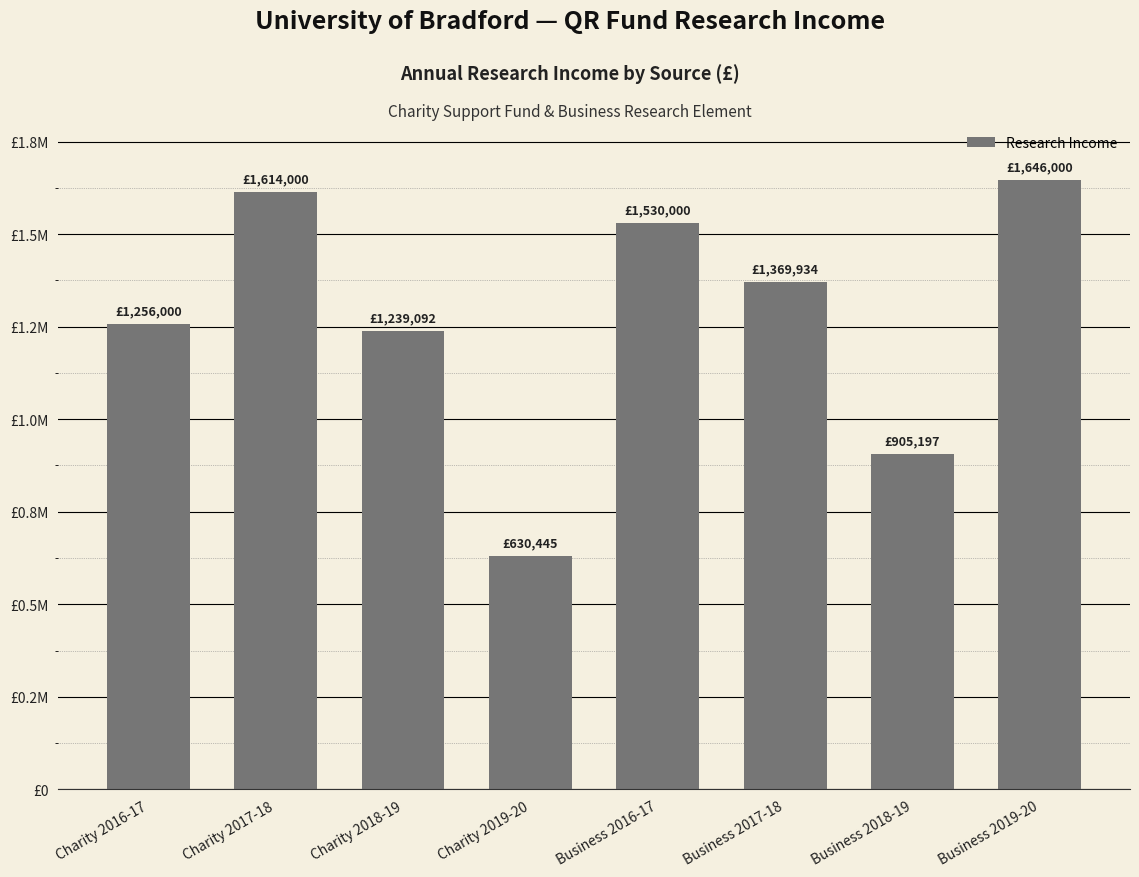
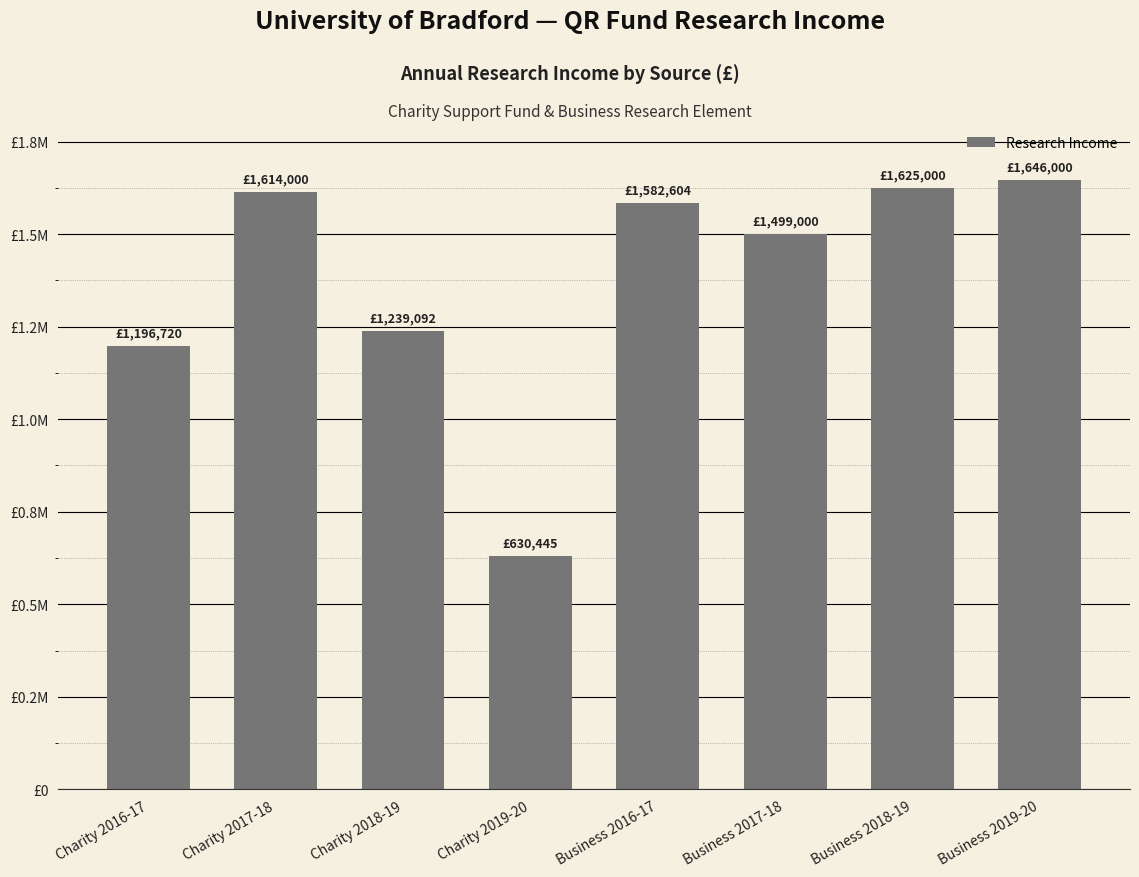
Charity 2016-17: £1,256,000 -> £1,196,720
Business 2016-17: £1,530,000 -> £1,582,604
Business 2017-18: £1,369,934 -> £1,499,000
Business 2018-19: £905,197 -> £1,625,000
